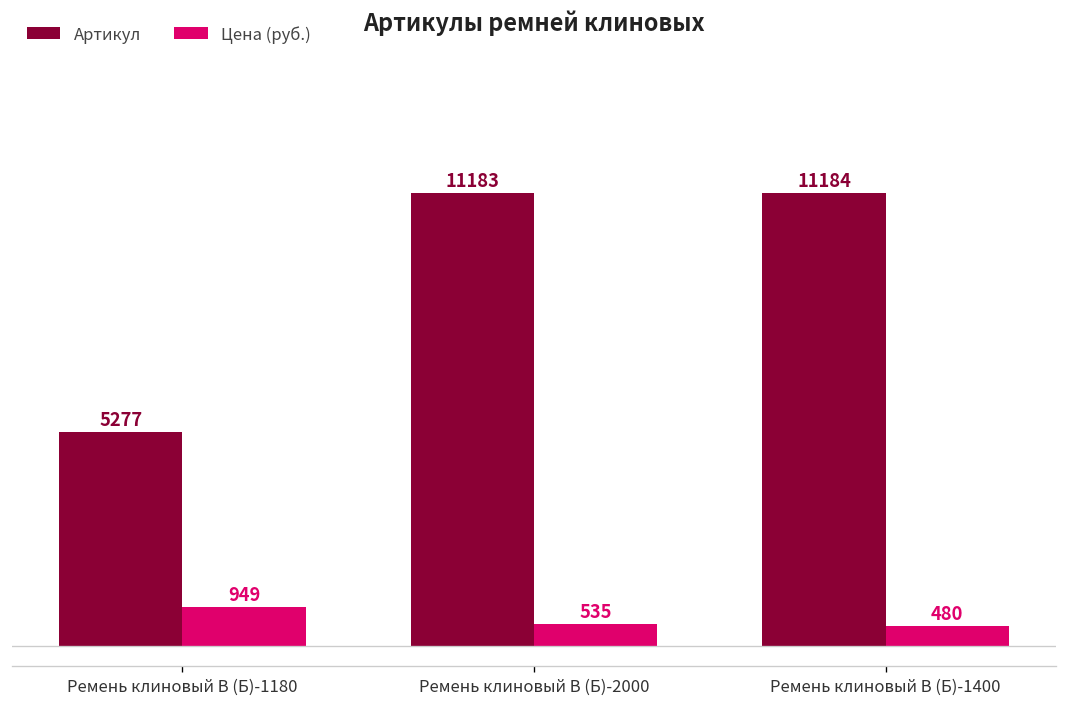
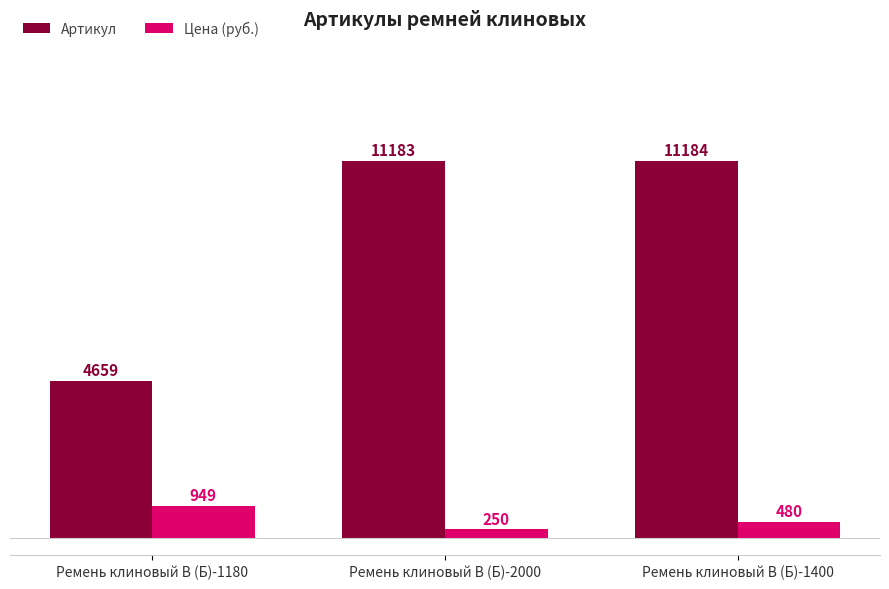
Артикул, Ремень клиновый В (Б)-1180: 5277 -> 4659
Цена (руб.), Ремень клиновый В (Б)-2000: 535 -> 250
